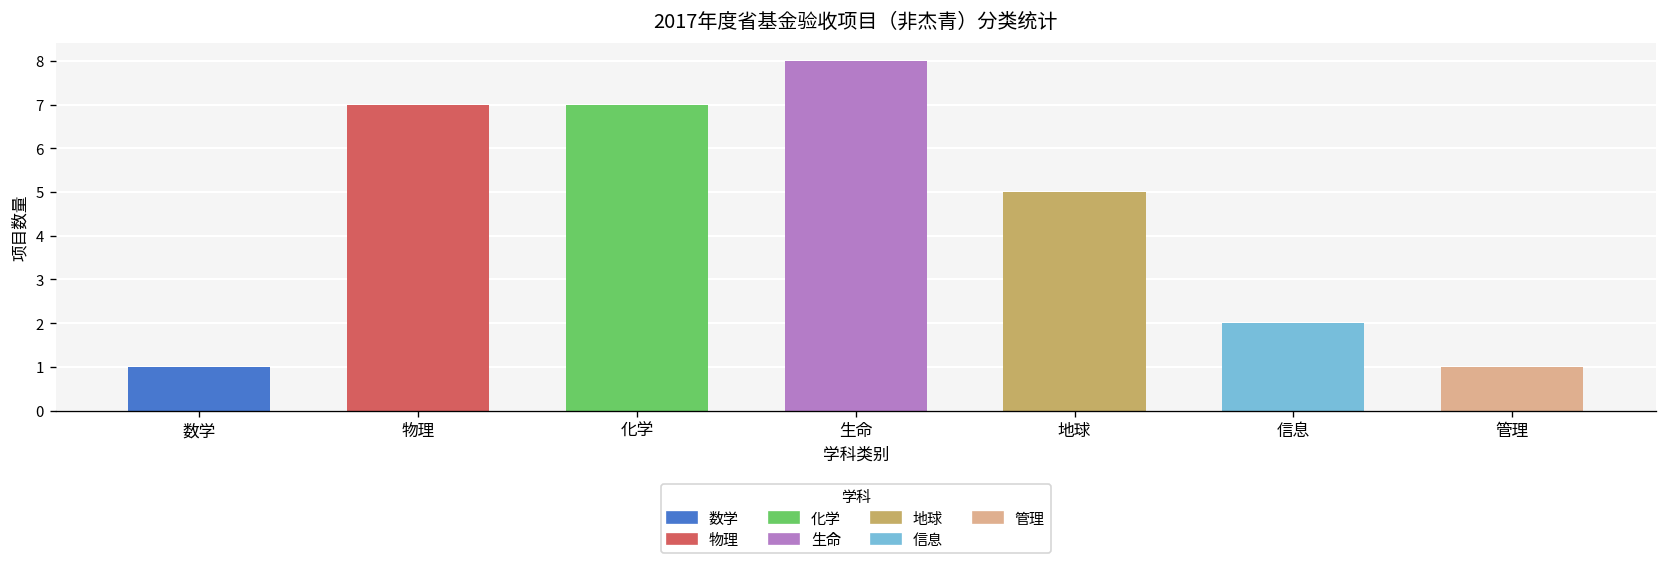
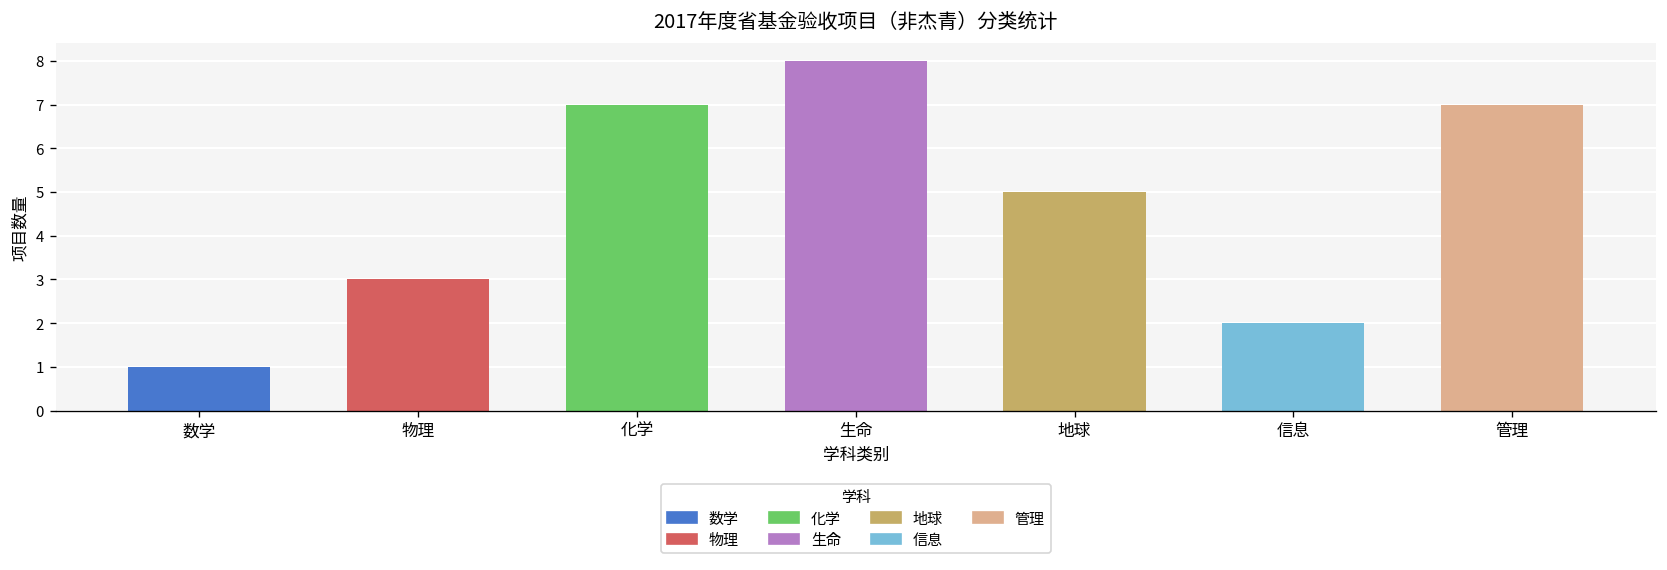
物理: 7 -> 3
管理: 1 -> 7
